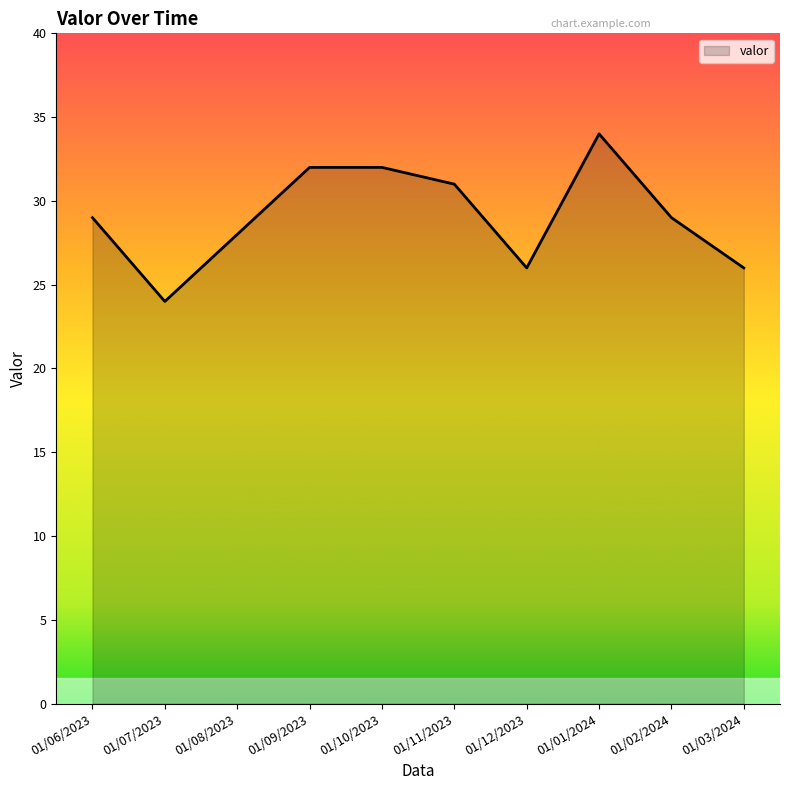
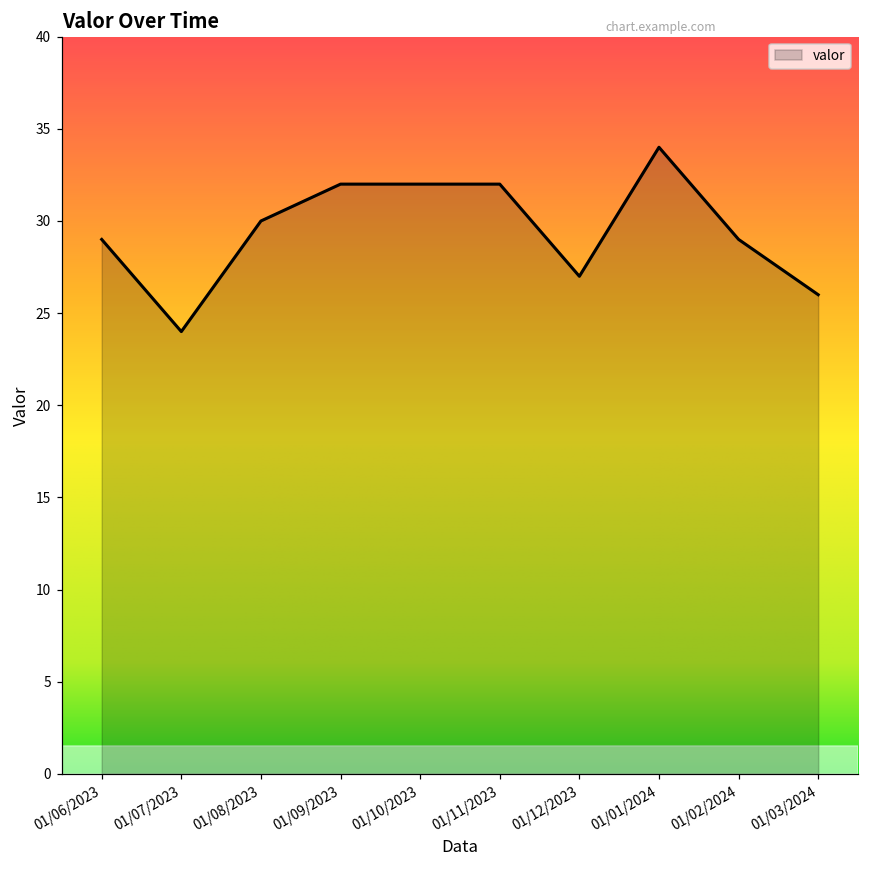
01/08/2023: 28 -> 30
01/11/2023: 31 -> 32
01/12/2023: 26 -> 27
